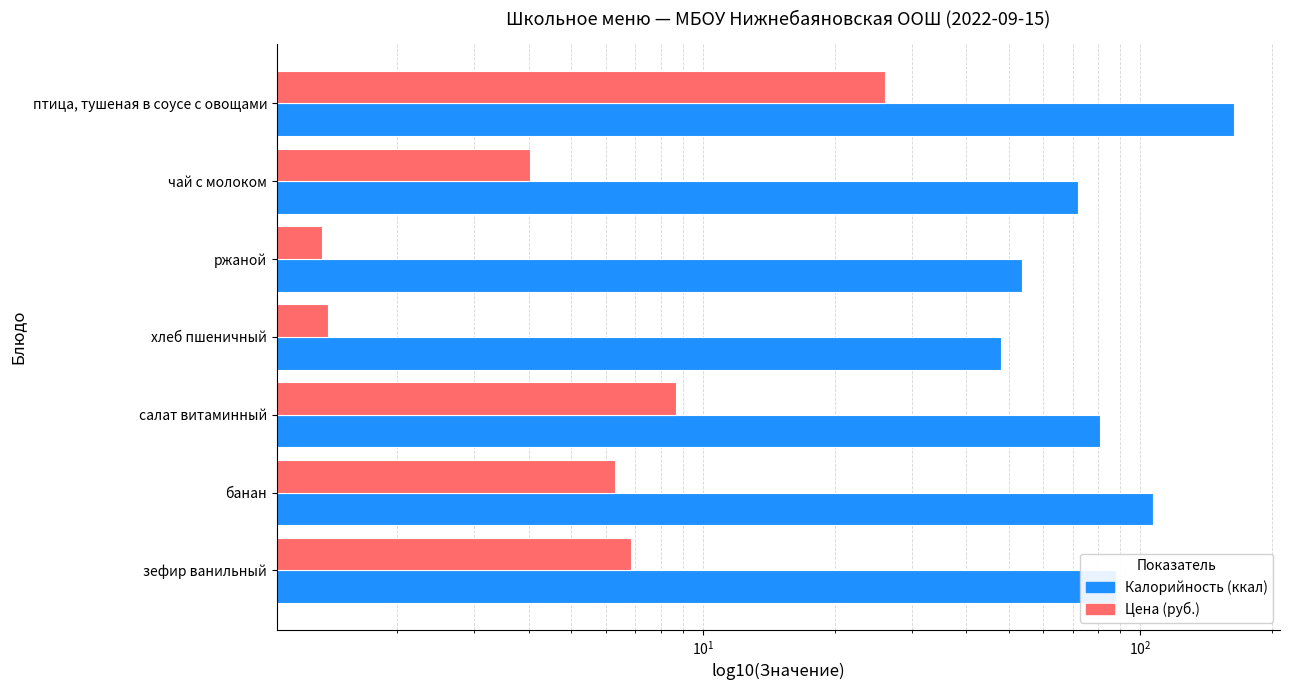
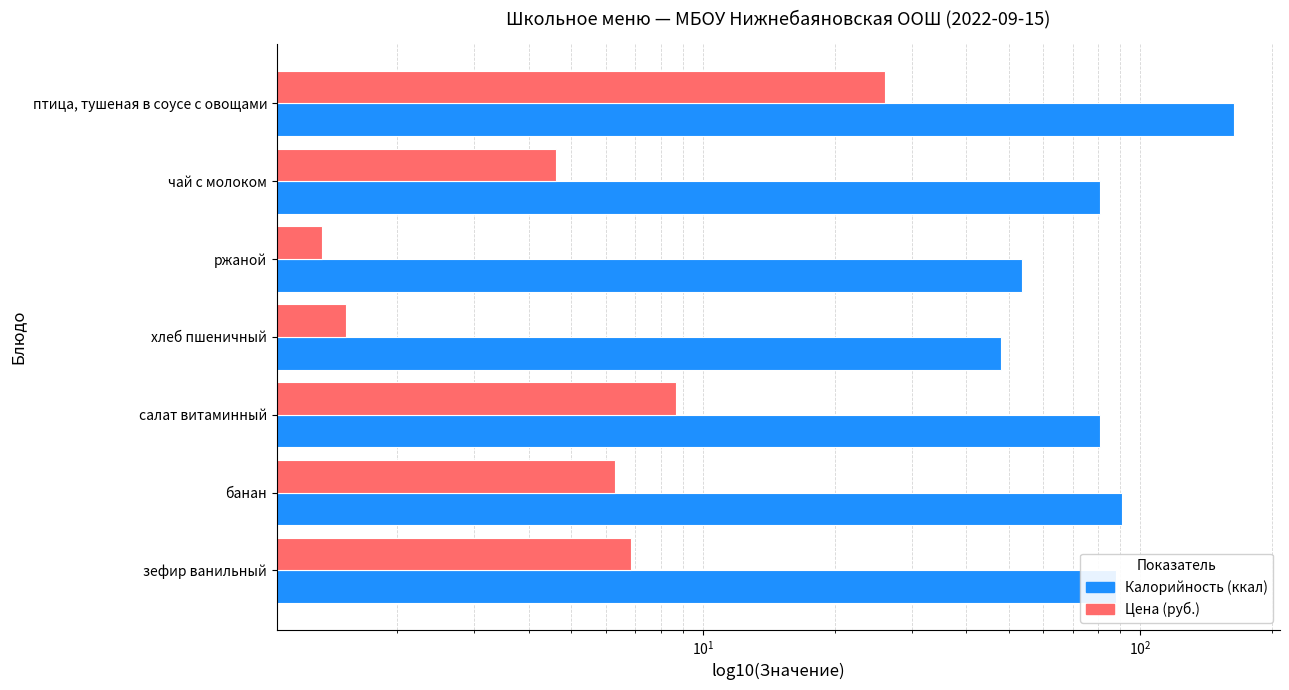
Цена (руб.), чай с молоком: 4.0 -> 4.6
Калорийность (ккал), чай с молоком: 72 -> 81
Цена (руб.), хлеб пшеничный: 1.39 -> 1.53
Калорийность (ккал), банан: 107 -> 91
